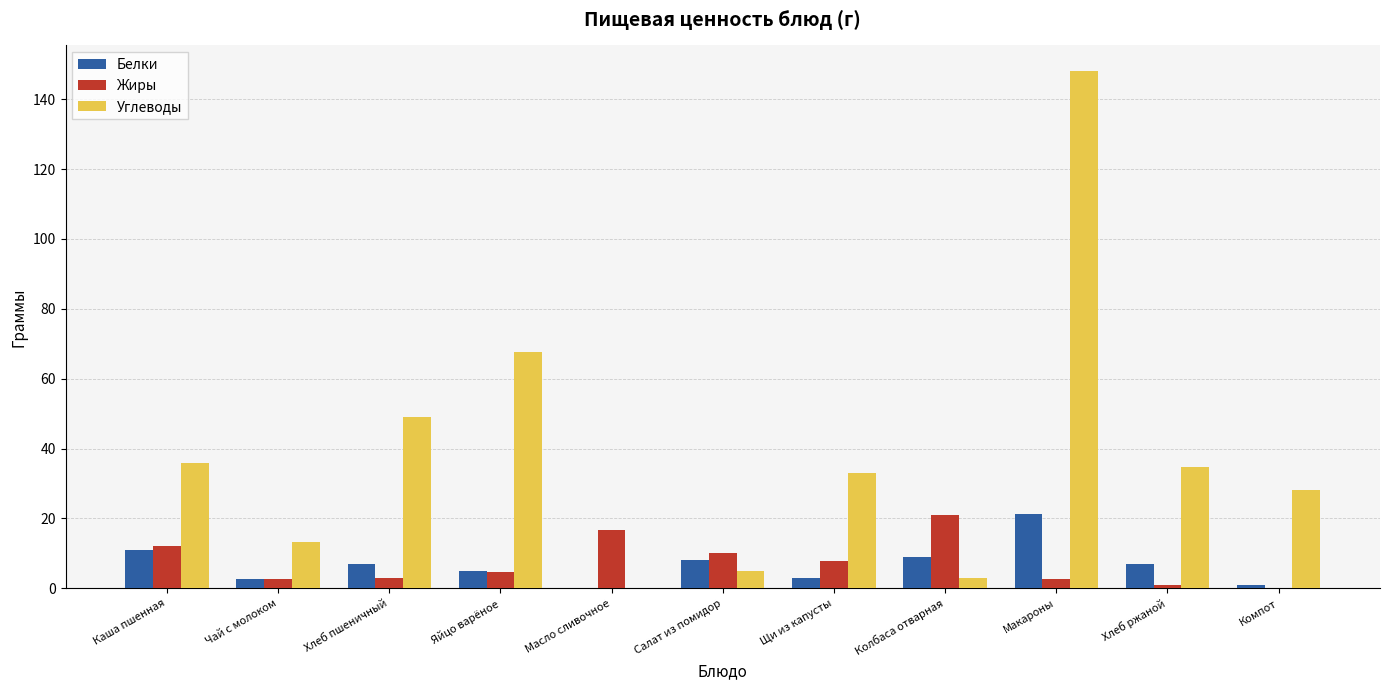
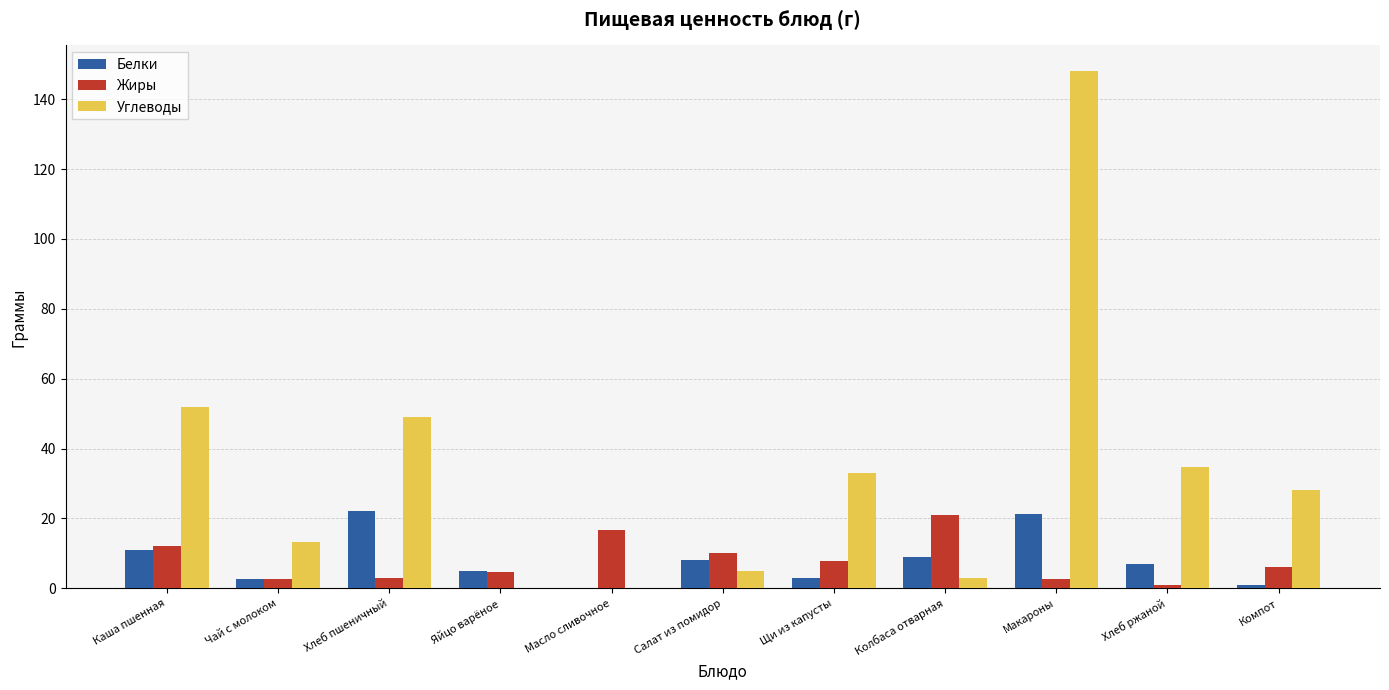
Углеводы, Каша пшенная: 36 -> 52
Белки, Хлеб пшеничный: 7 -> 22
Углеводы, Яйцо варёное: 68 -> 0
Жиры, Компот: 0 -> 6
